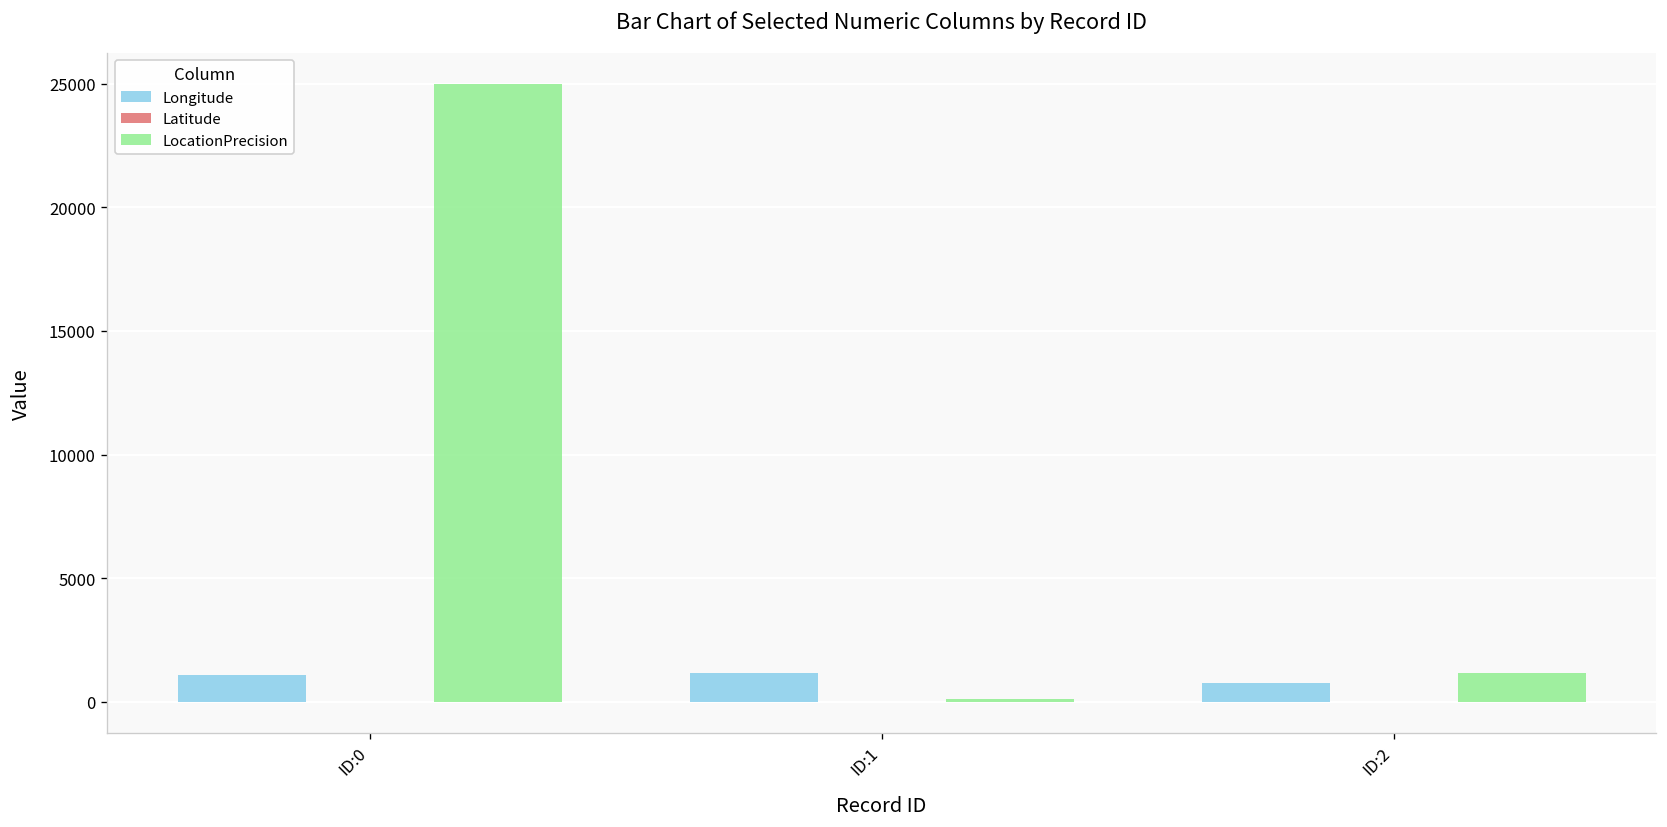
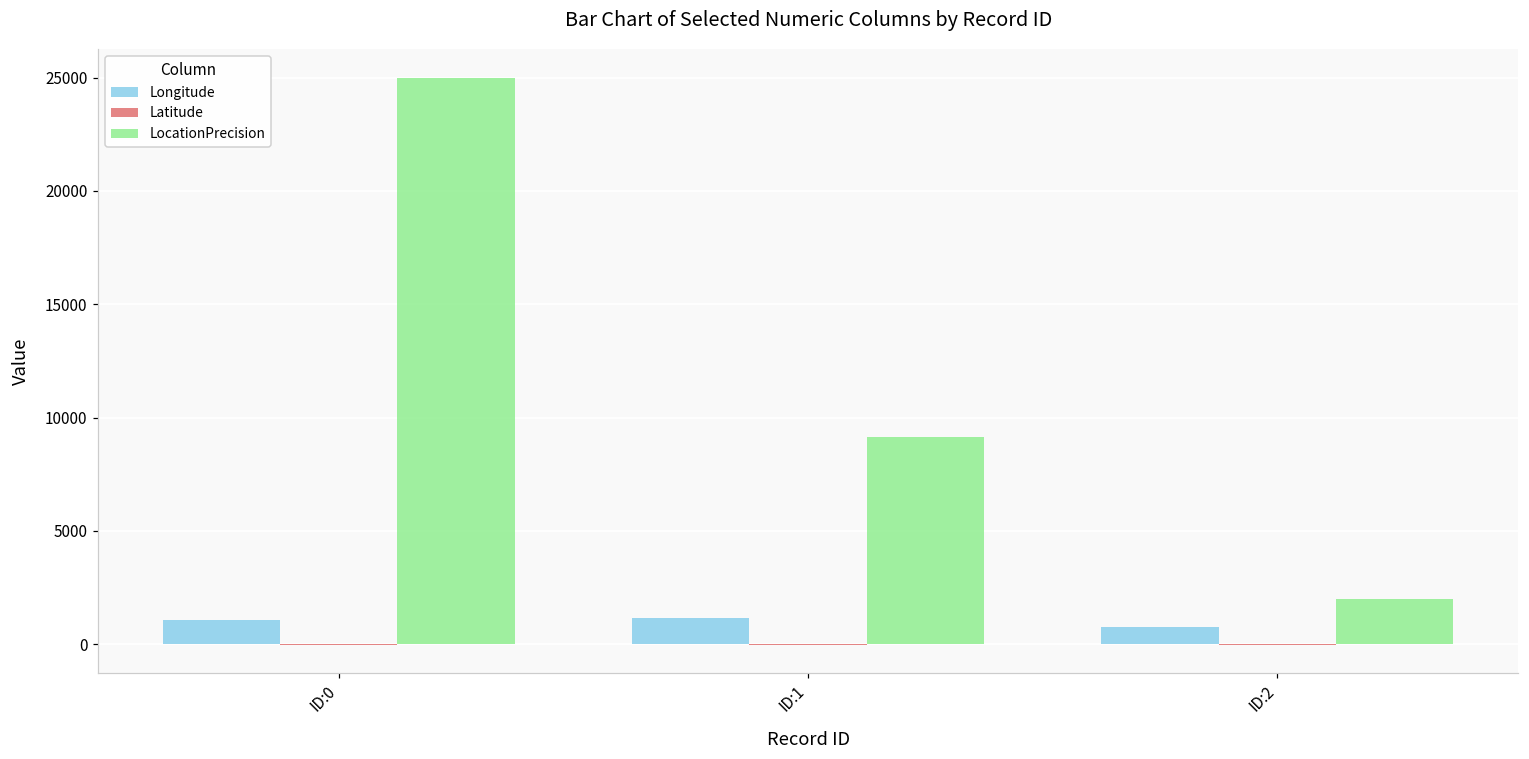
LocationPrecision, ID:1: 100 -> 9200
LocationPrecision, ID:2: 1200 -> 2000
